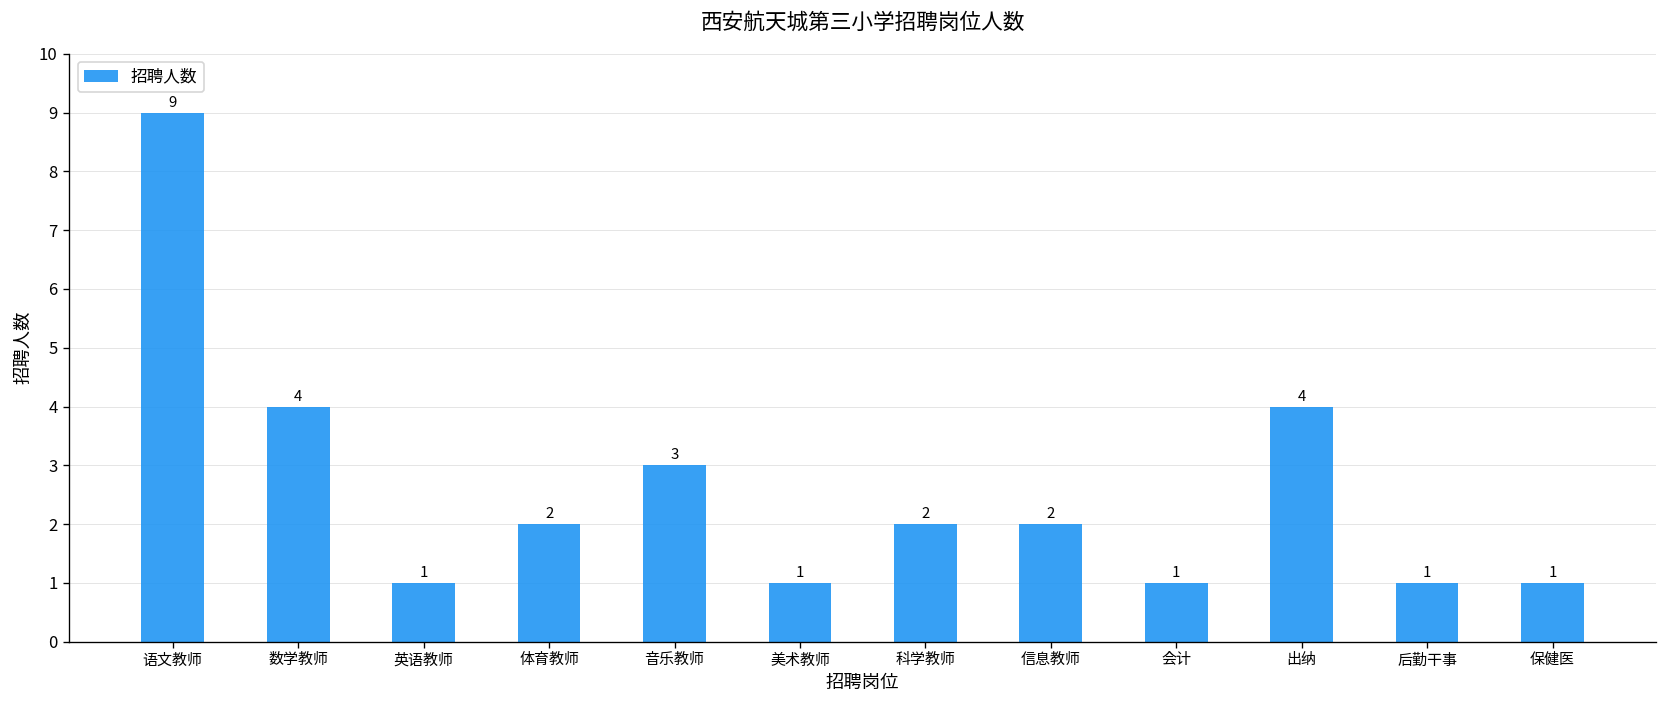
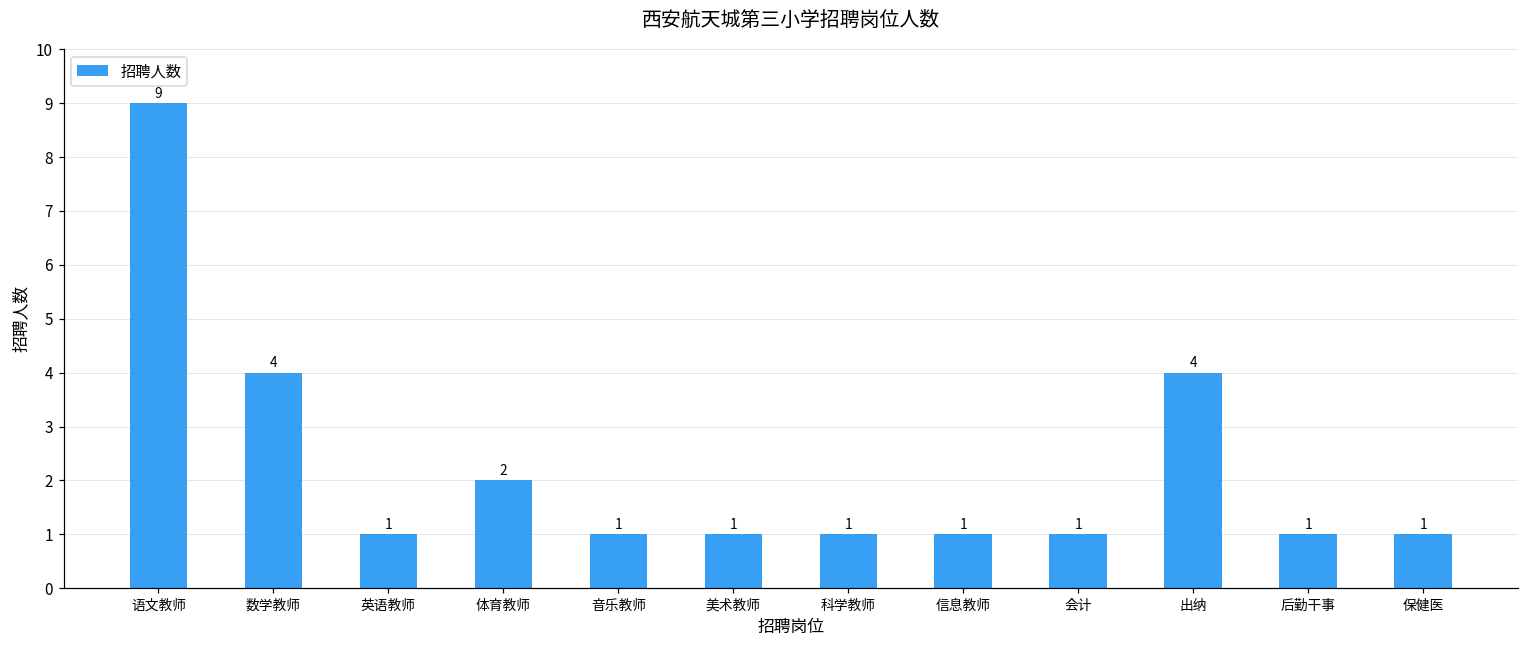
音乐教师: 3 -> 1
科学教师: 2 -> 1
信息教师: 2 -> 1
